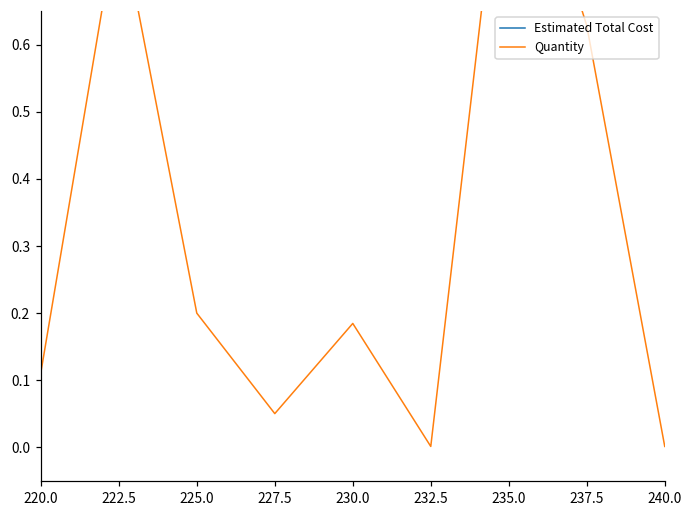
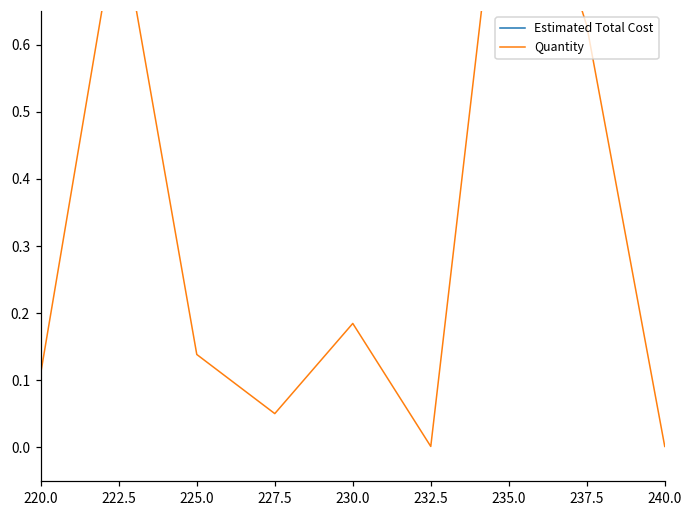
Quantity, 225.0: 0.20 -> 0.14
